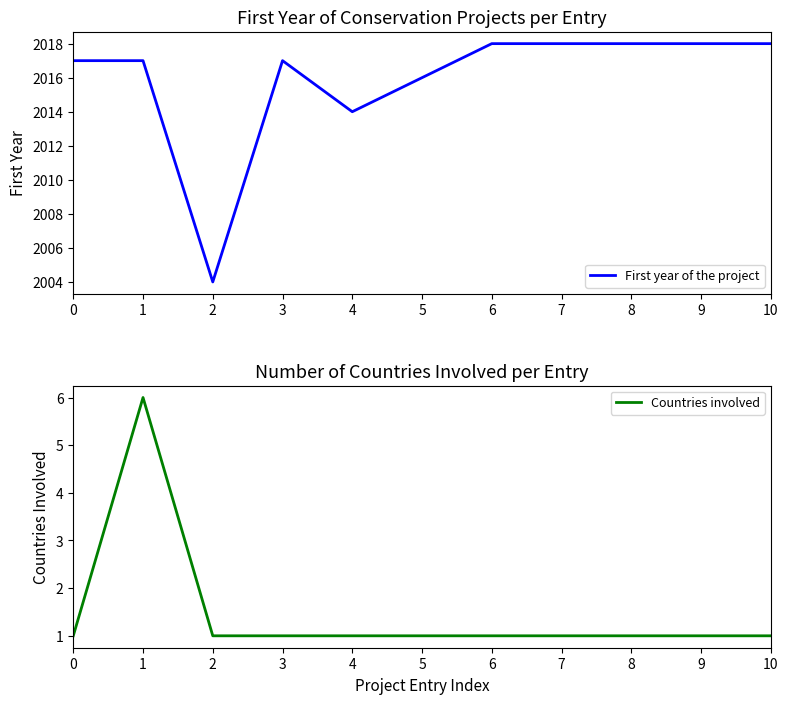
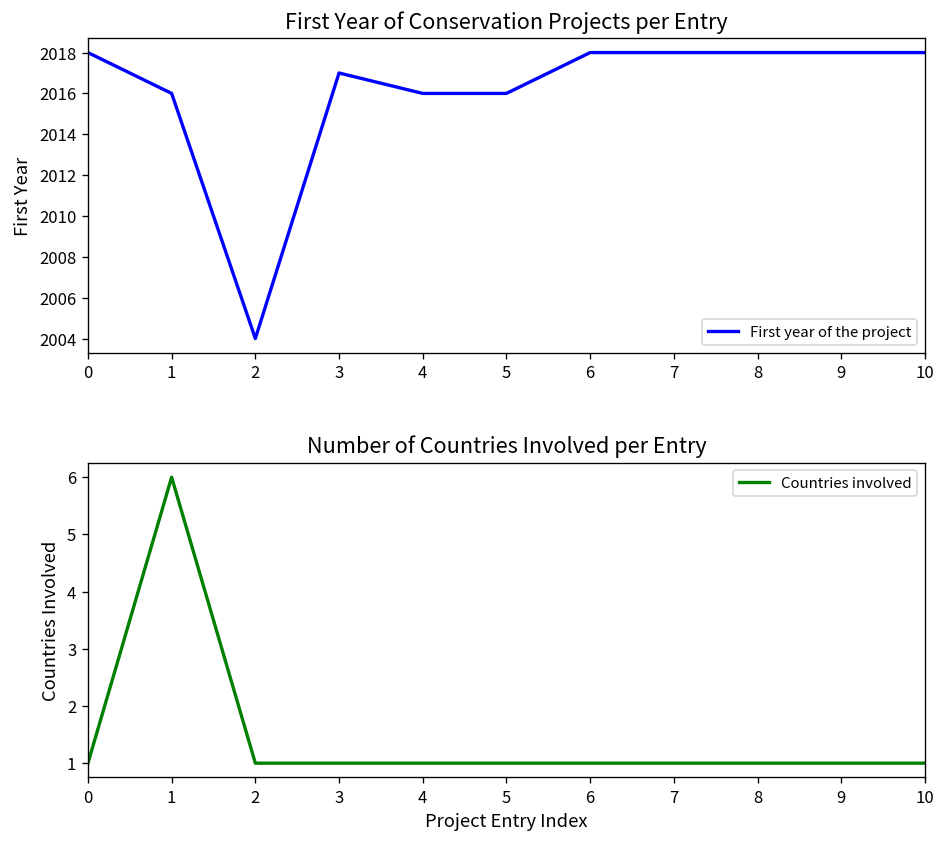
First Year of Conservation Projects per Entry, 0: 2017 -> 2018
First Year of Conservation Projects per Entry, 1: 2017 -> 2016
First Year of Conservation Projects per Entry, 4: 2014 -> 2016
